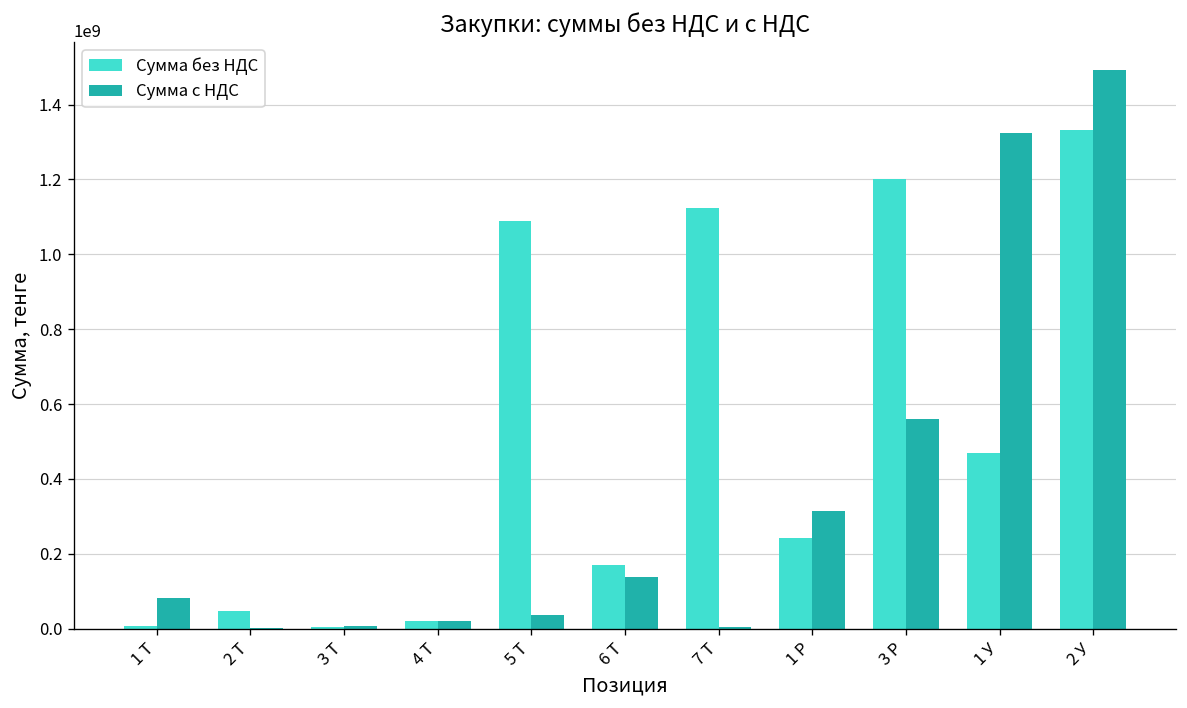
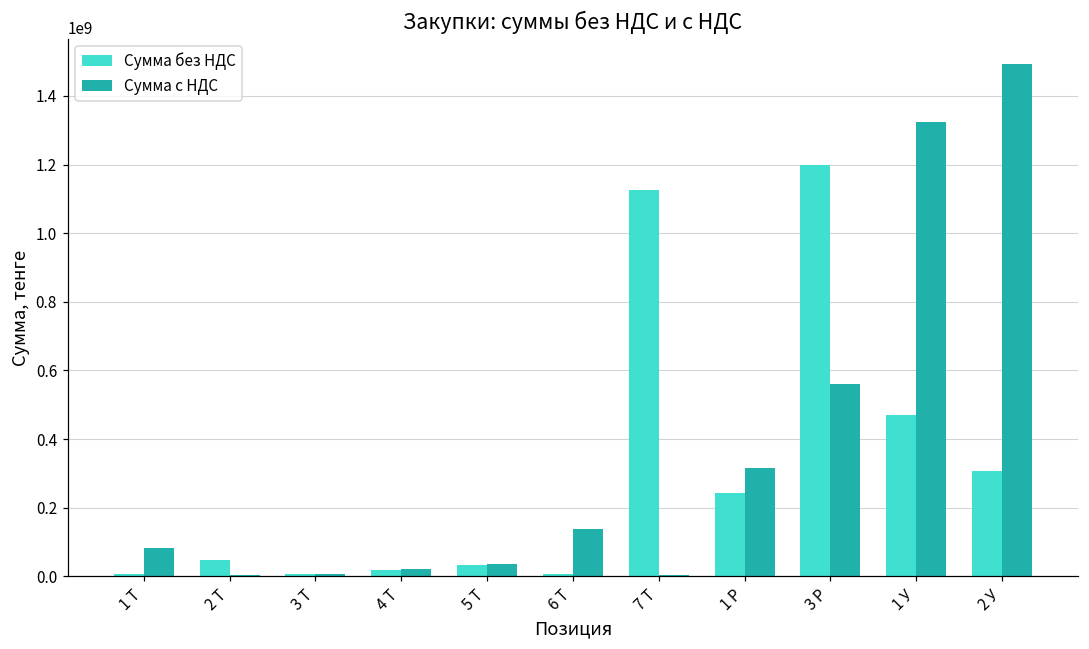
Сумма без НДС, 5 Т: 1090000000 -> 30000000
Сумма без НДС, 6 Т: 170000000 -> 10000000
Сумма без НДС, 2 У: 1330000000 -> 310000000
